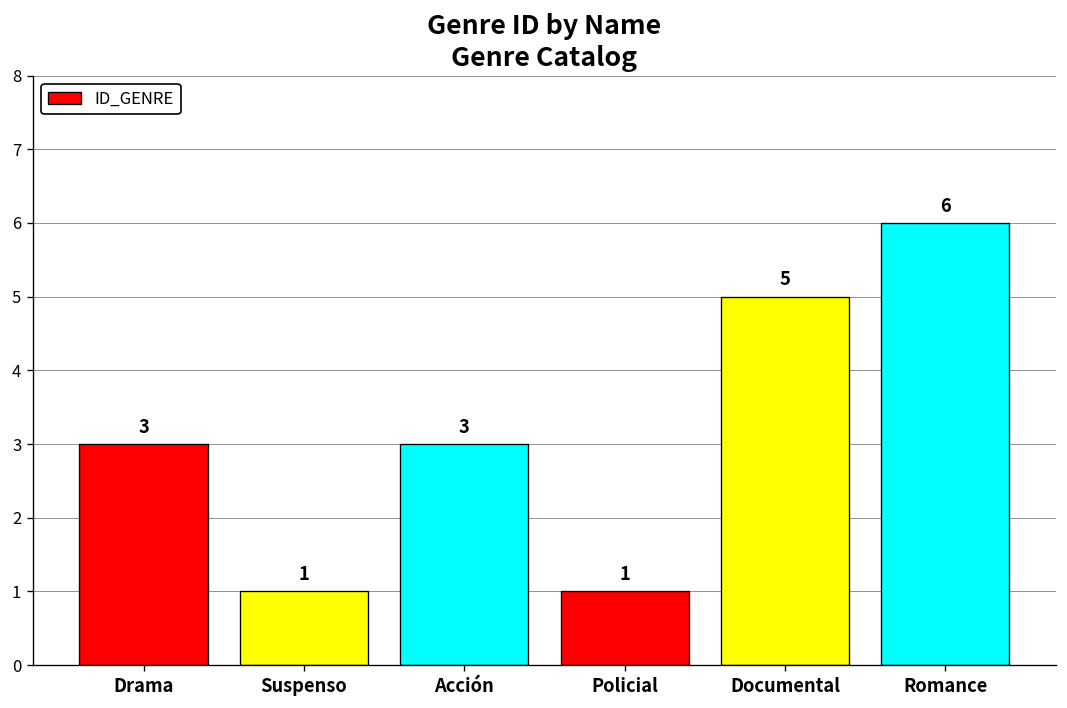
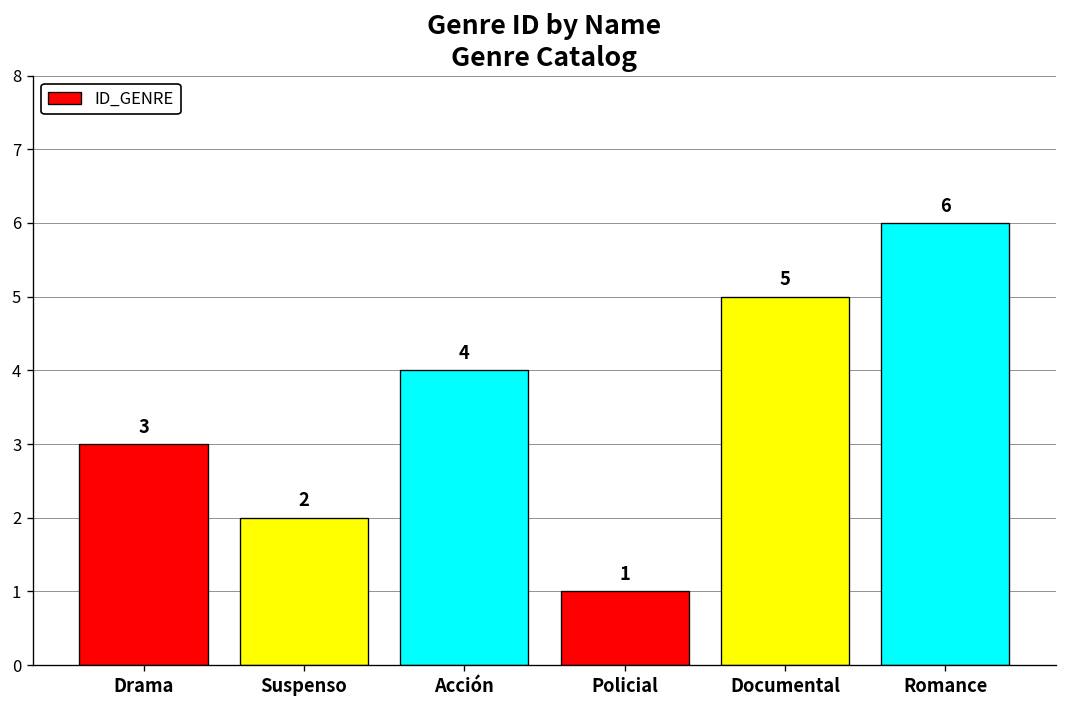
Suspenso: 1 -> 2
Acción: 3 -> 4
